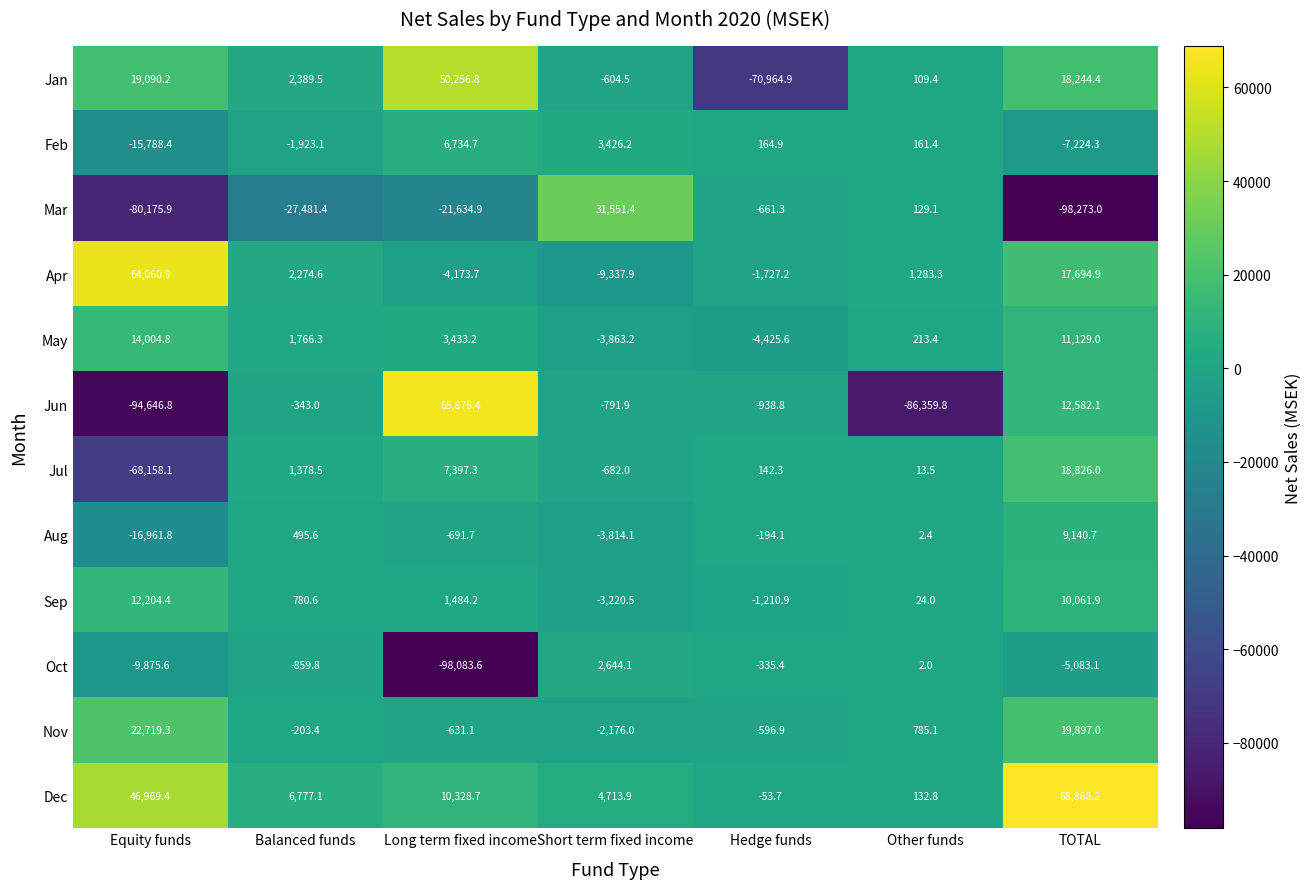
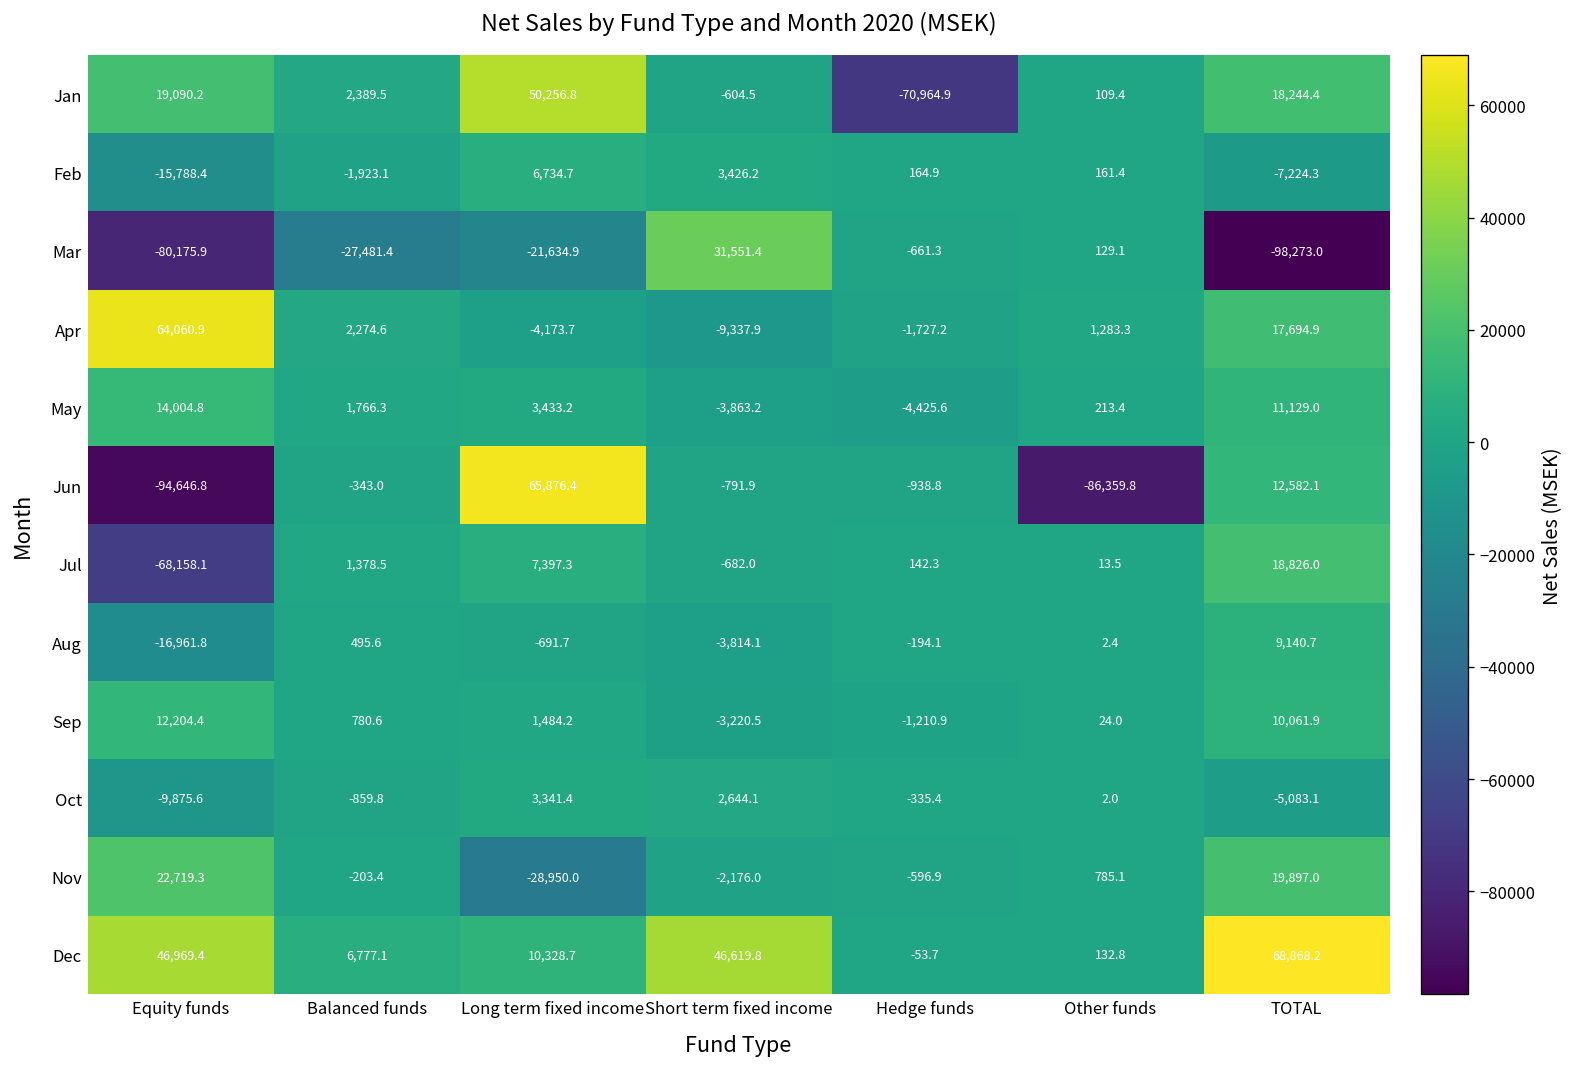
Oct, Long term fixed income: -98,083.6 -> 3,341.4
Nov, Long term fixed income: -631.1 -> -28,950.0
Dec, Short term fixed income: 4,713.9 -> 46,619.8
